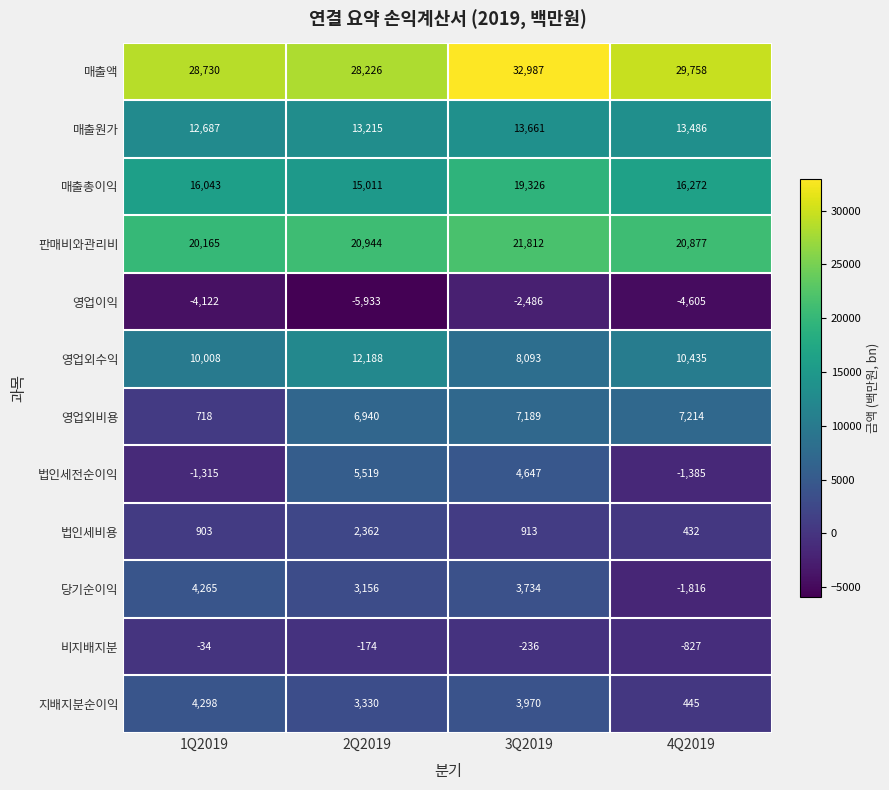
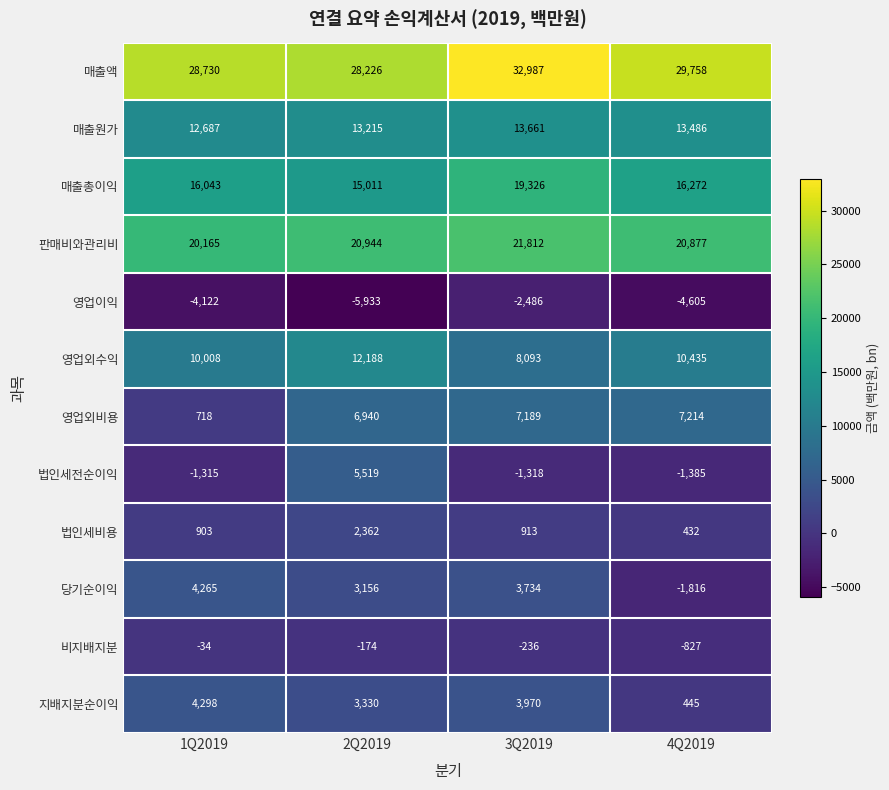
법인세전순이익, 3Q2019: 4,647 -> -1,318
